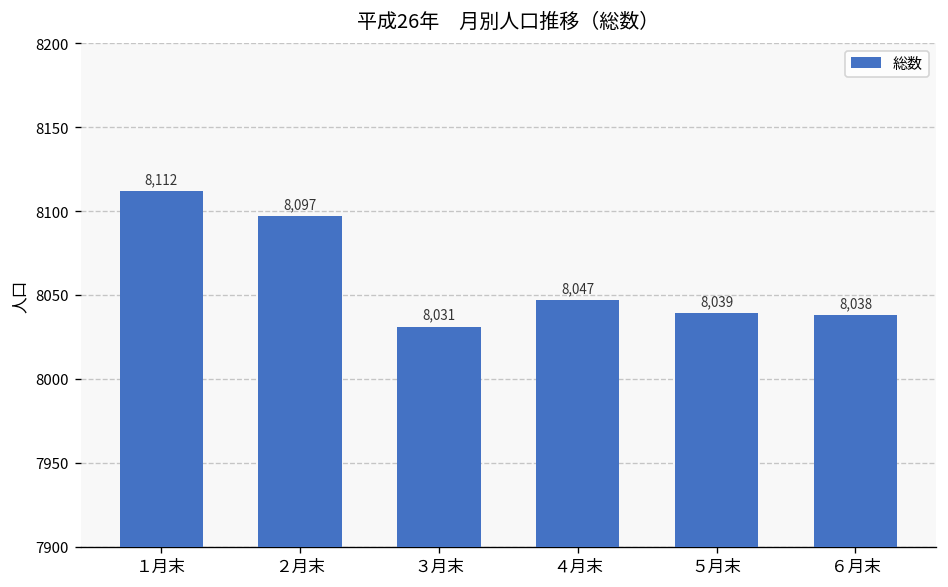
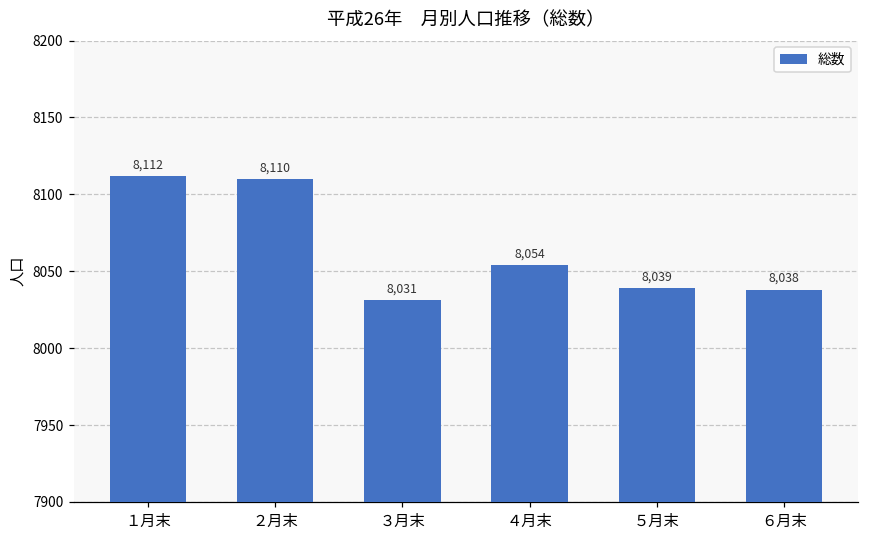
２月末: 8,097 -> 8,110
４月末: 8,047 -> 8,054
